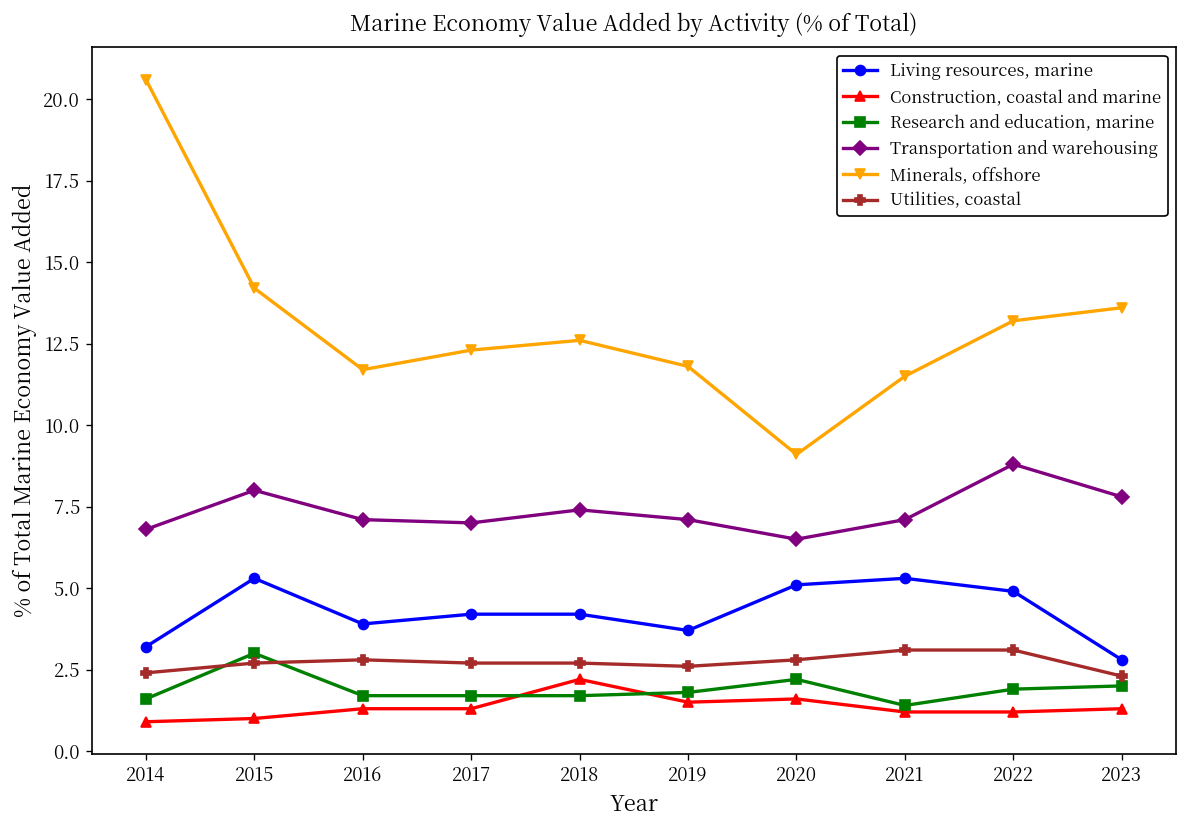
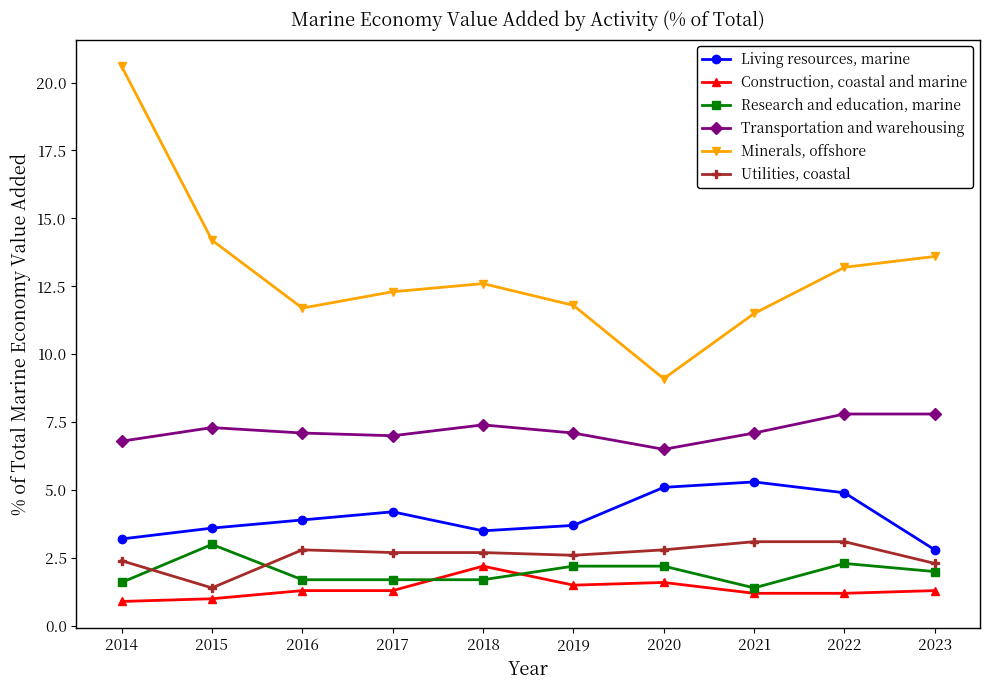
Living resources, marine, 2015: 5.3 -> 3.6
Transportation and warehousing, 2015: 8.0 -> 7.3
Utilities, coastal, 2015: 2.7 -> 1.4
Living resources, marine, 2018: 4.2 -> 3.5
Research and education, marine, 2019: 1.8 -> 2.2
Research and education, marine, 2022: 1.9 -> 2.3
Transportation and warehousing, 2022: 8.8 -> 7.8
